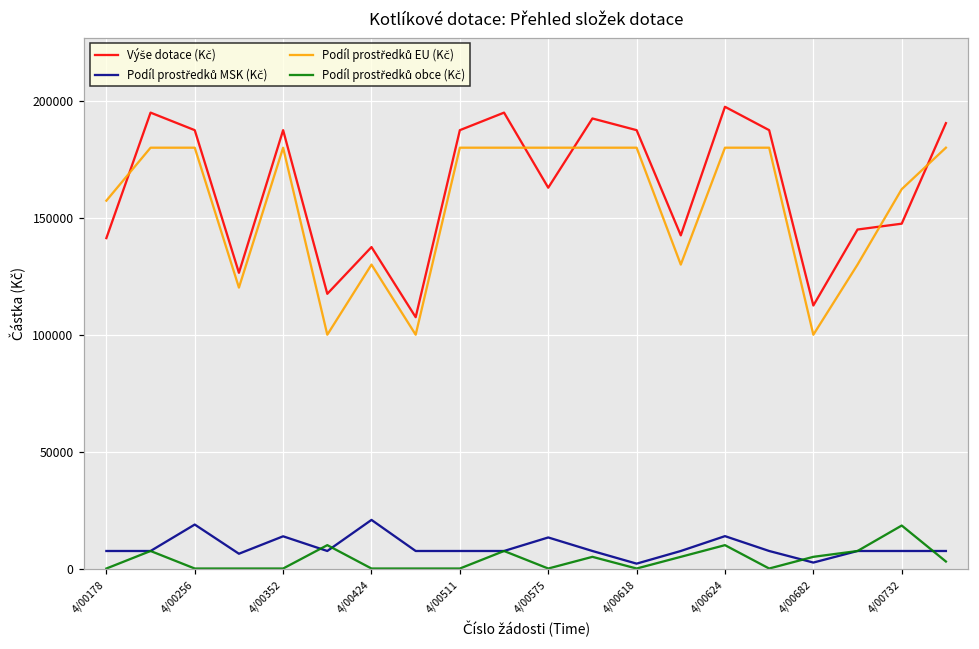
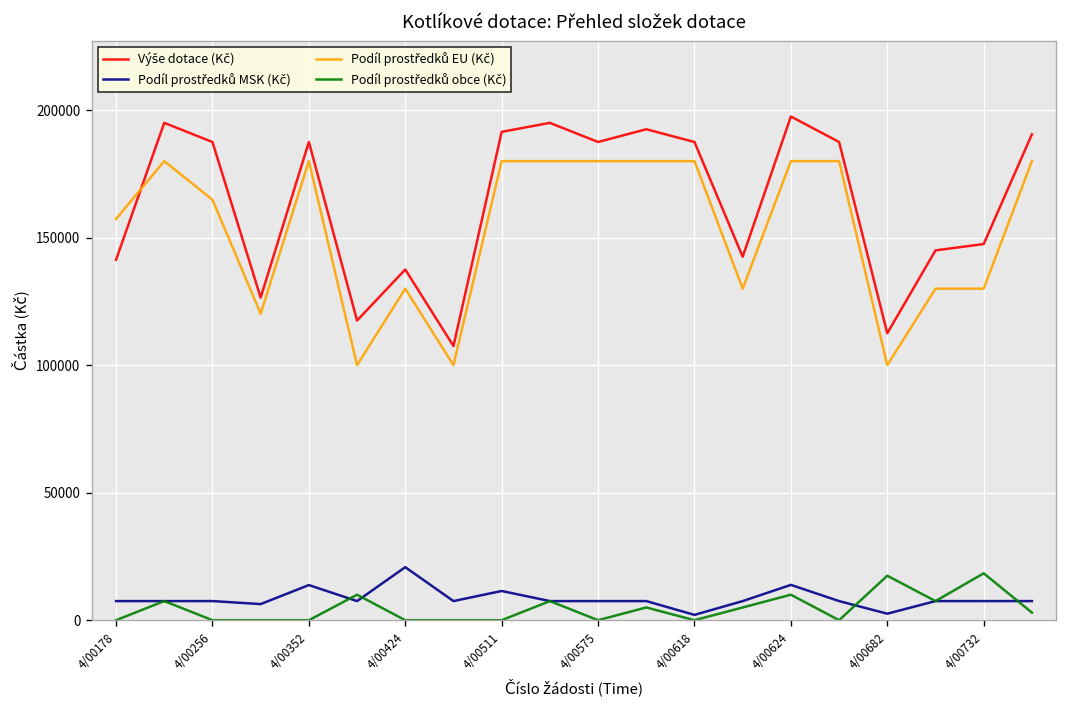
Podíl prostředků MSK (Kč), 4/00256: 19000 -> 8000
Podíl prostředků EU (Kč), 4/00256: 180000 -> 165000
Výše dotace (Kč), 4/00511: 188000 -> 191000
Podíl prostředků MSK (Kč), 4/00511: 8000 -> 11000
Výše dotace (Kč), 4/00575: 163000 -> 188000
Podíl prostředků MSK (Kč), 4/00575: 13000 -> 8000
Podíl prostředků obce (Kč), 4/00682: 5000 -> 17000
Podíl prostředků EU (Kč), 4/00732: 162000 -> 130000
